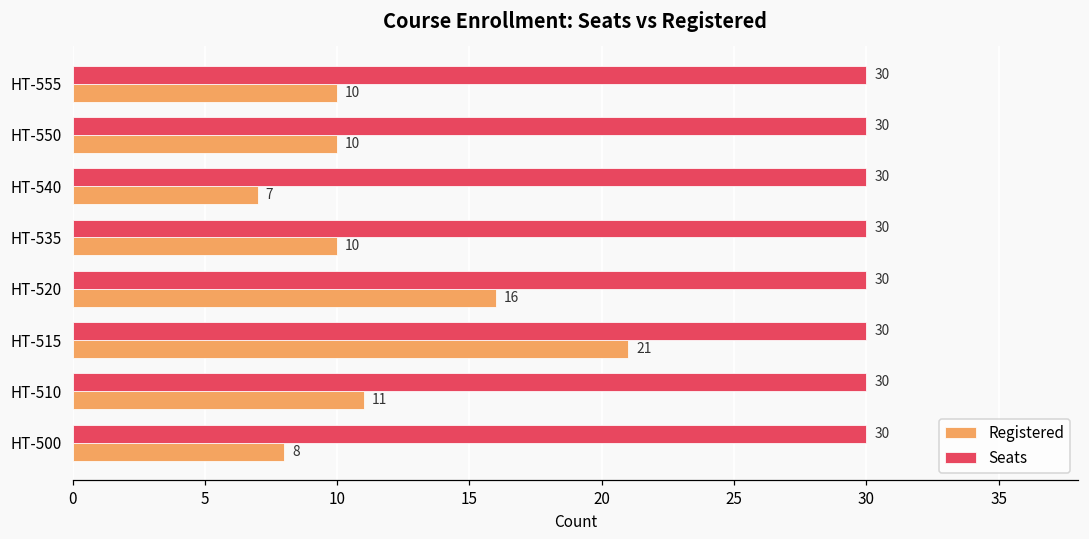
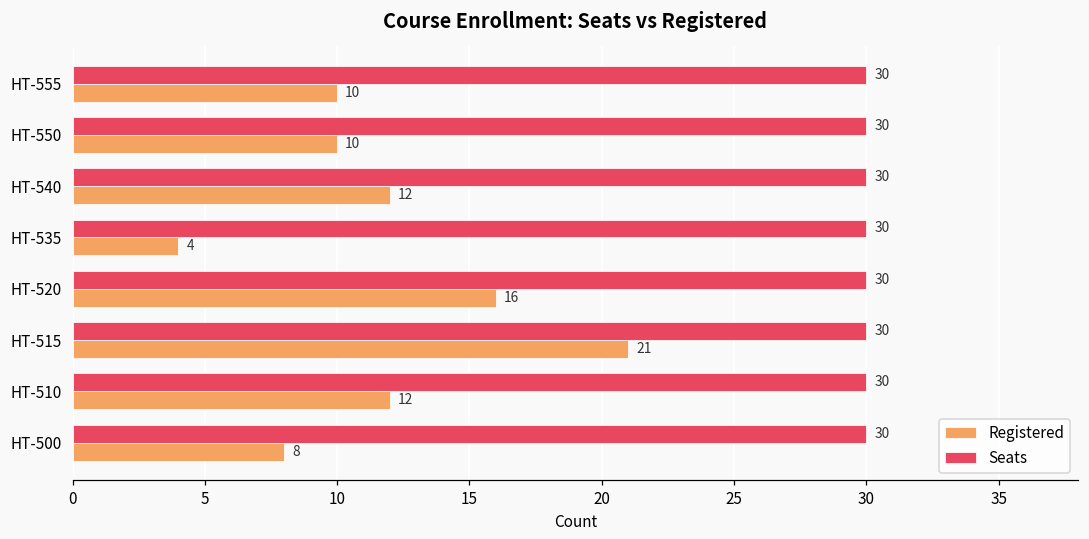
Registered, HT-540: 7 -> 12
Registered, HT-535: 10 -> 4
Registered, HT-510: 11 -> 12
